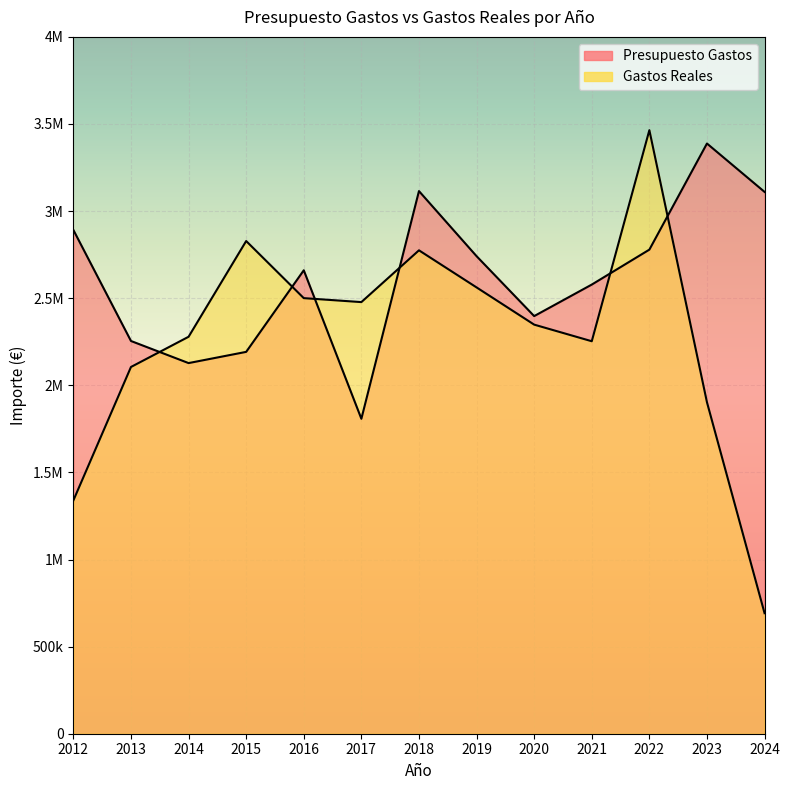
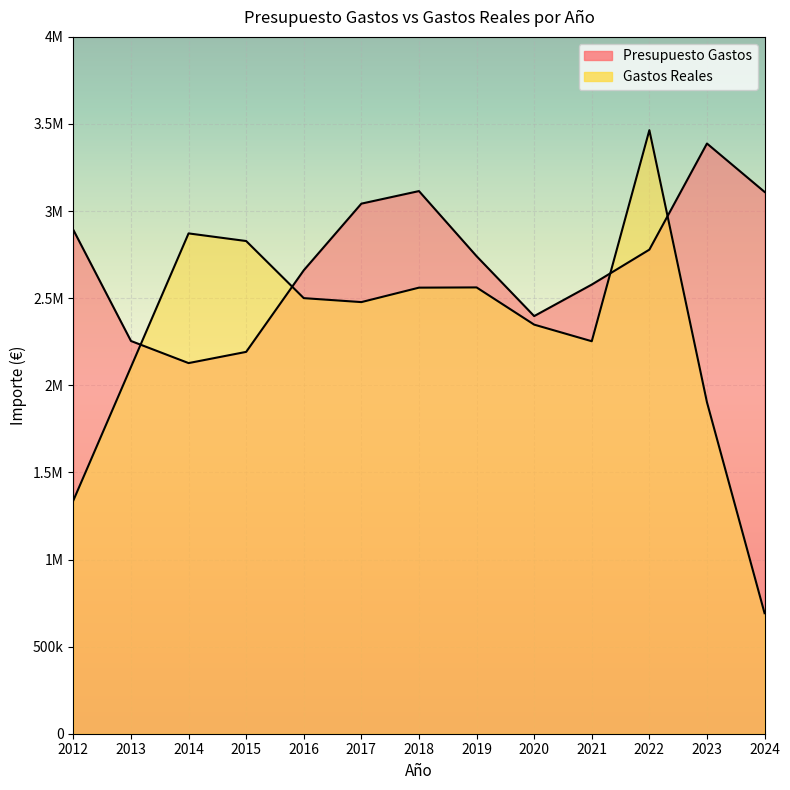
Gastos Reales, 2014: 2280000 -> 2870000
Presupuesto Gastos, 2017: 1810000 -> 3040000
Gastos Reales, 2018: 2770000 -> 2560000
